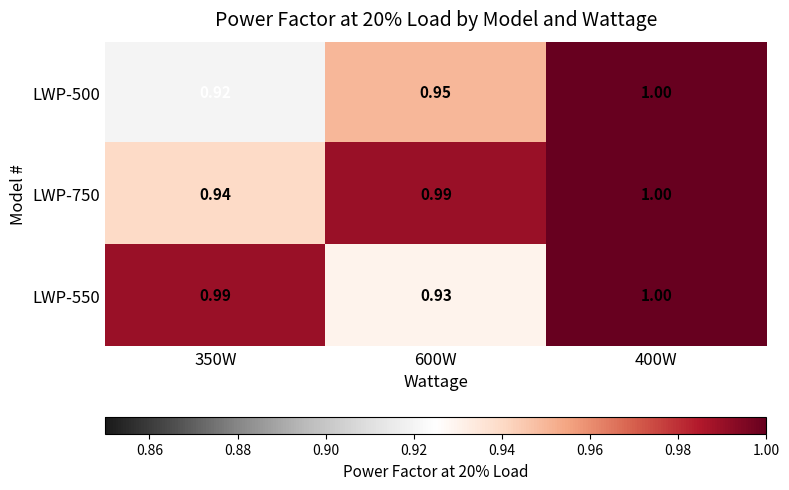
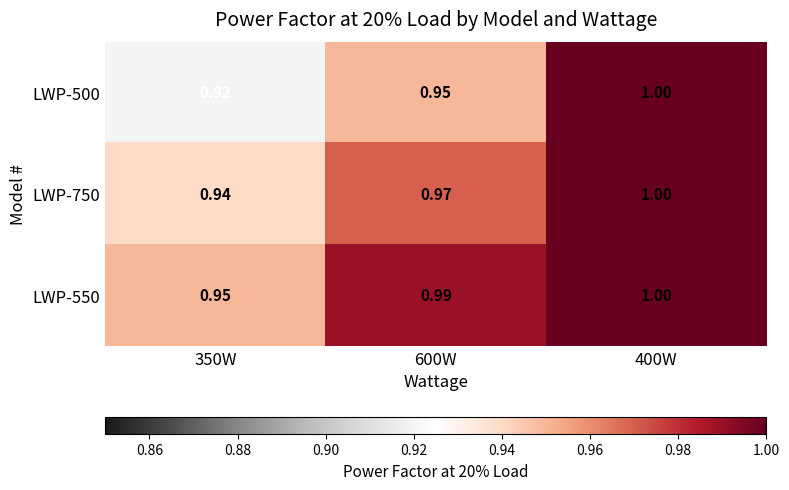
LWP-750, 600W: 0.99 -> 0.97
LWP-550, 350W: 0.99 -> 0.95
LWP-550, 600W: 0.93 -> 0.99
